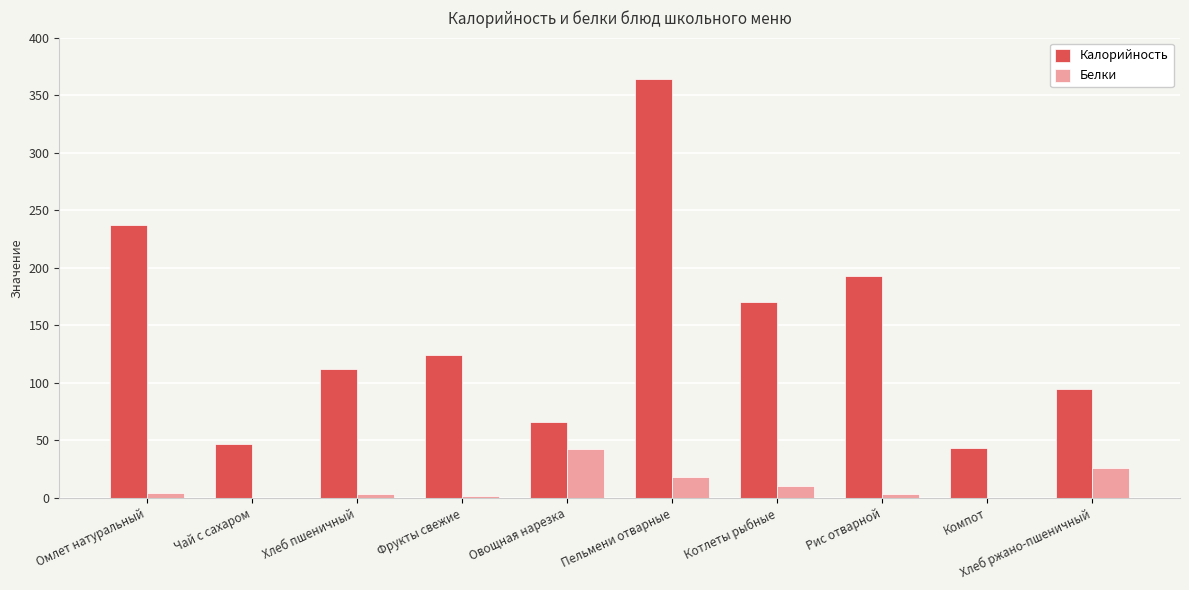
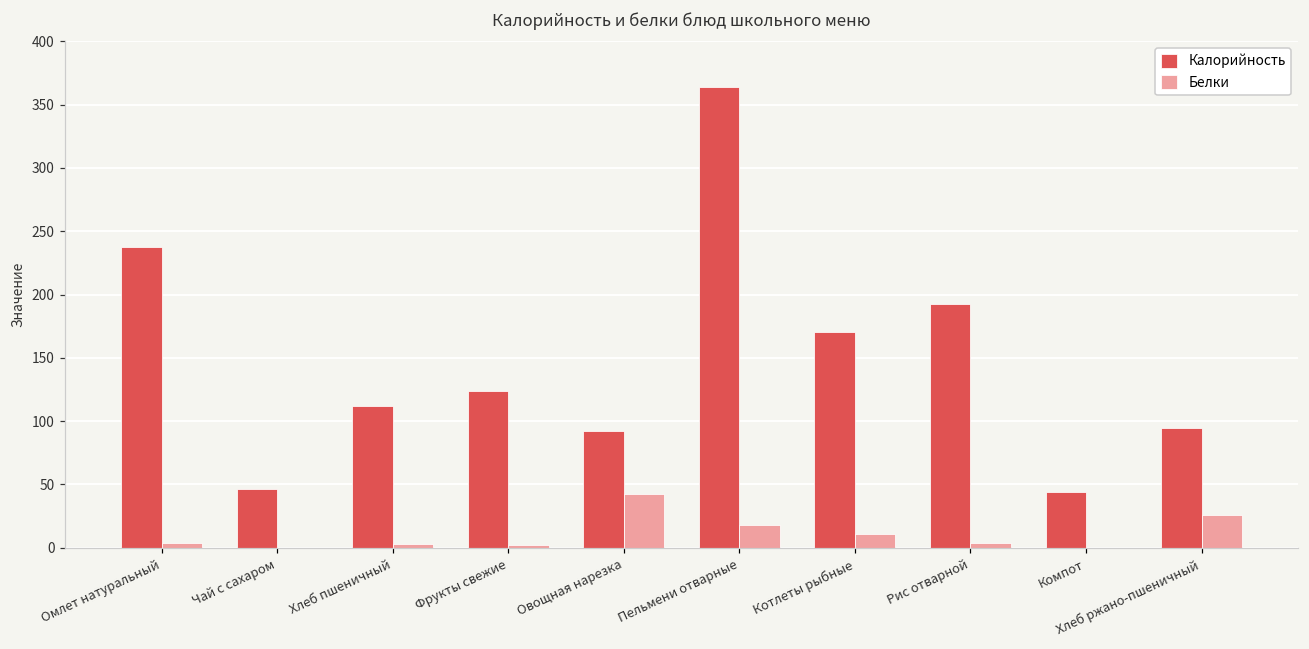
Калорийность, Овощная нарезка: 66 -> 92
